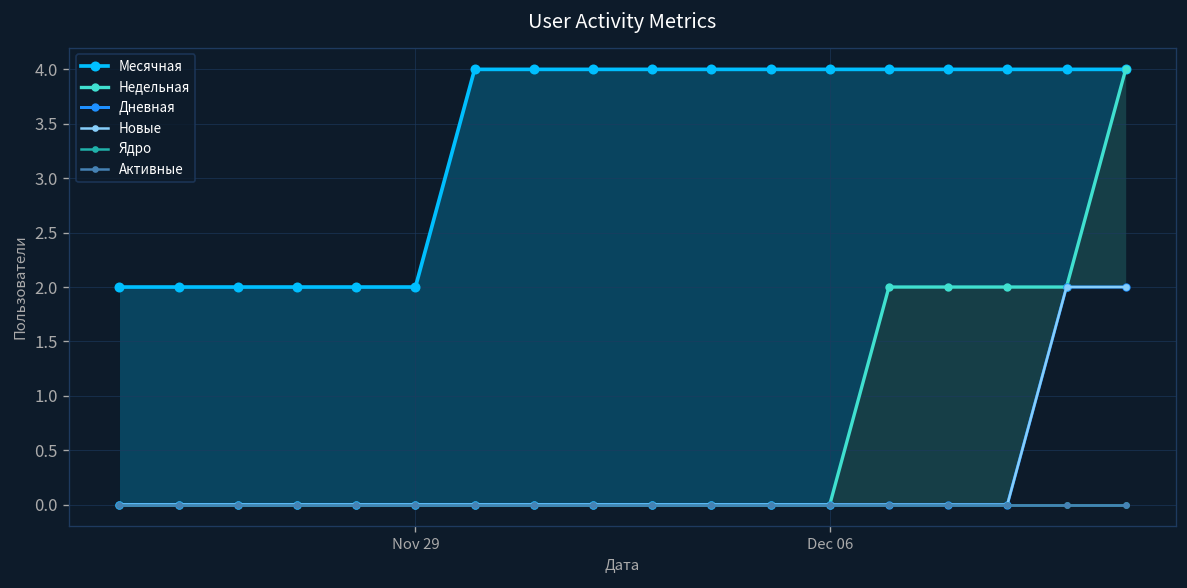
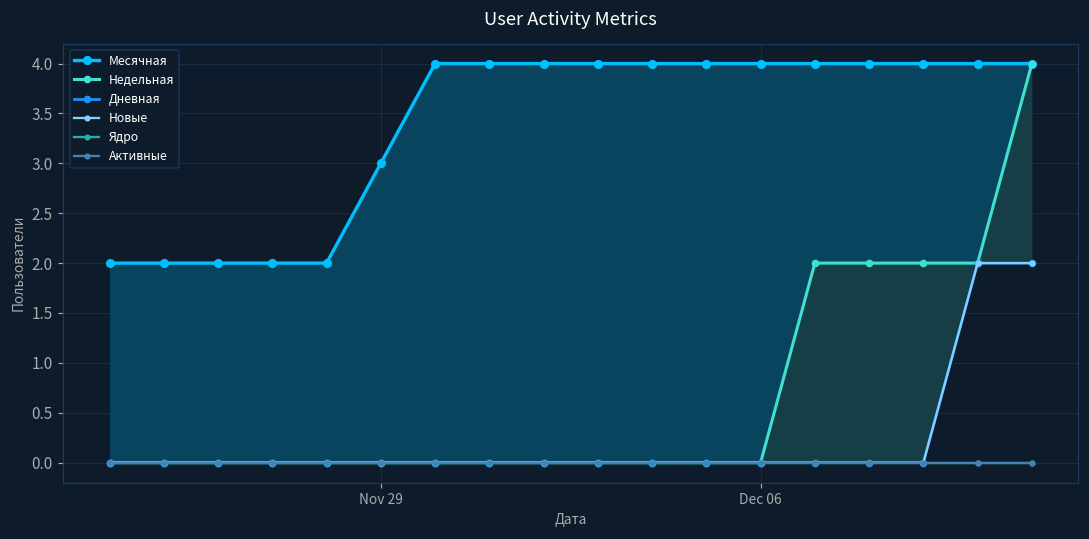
Месячная, Nov 29: 2 -> 3
